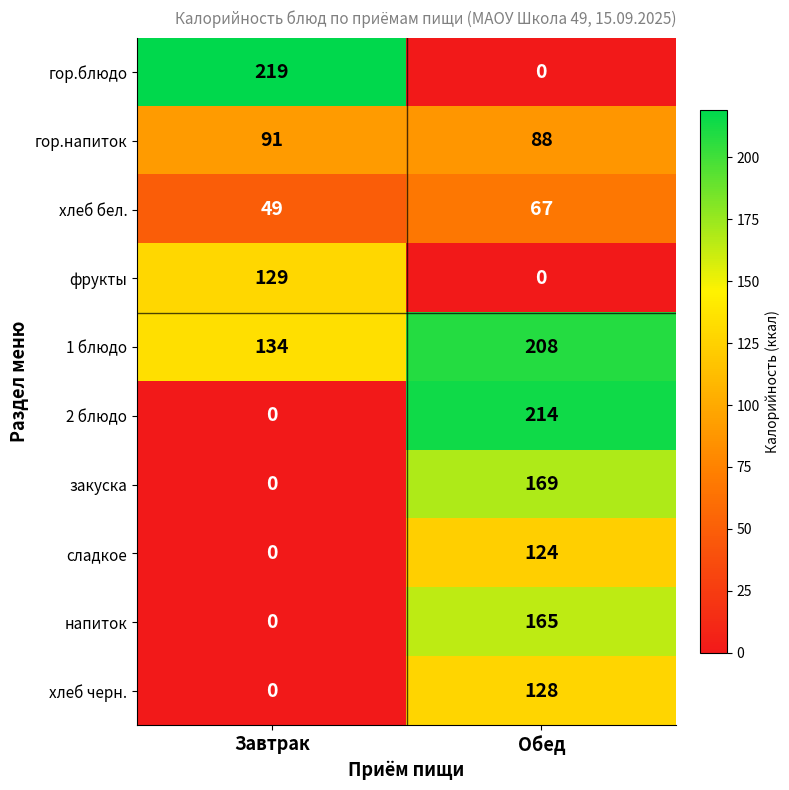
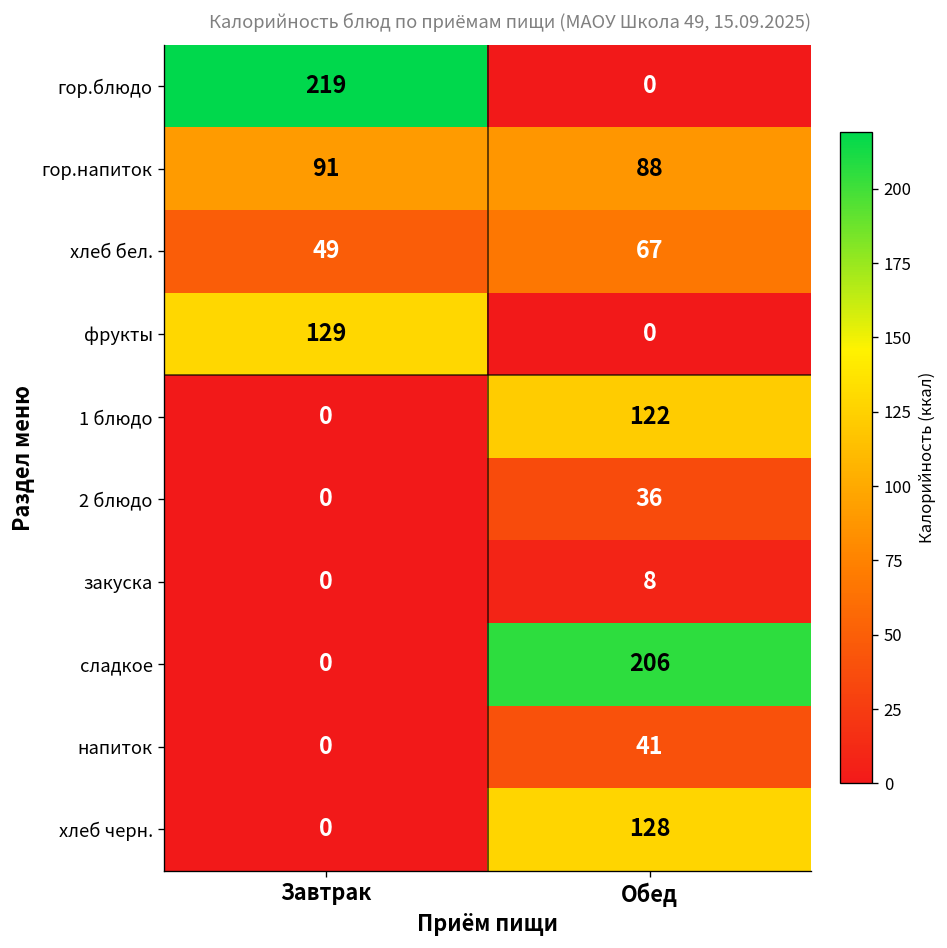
1 блюдо, Завтрак: 134 -> 0
1 блюдо, Обед: 208 -> 122
2 блюдо, Обед: 214 -> 36
закуска, Обед: 169 -> 8
сладкое, Обед: 124 -> 206
напиток, Обед: 165 -> 41
